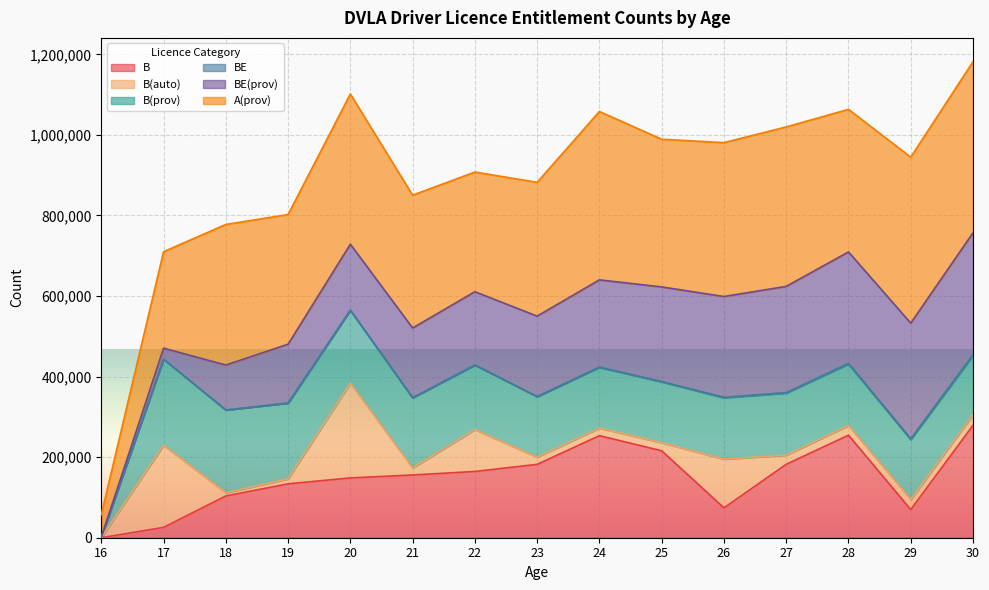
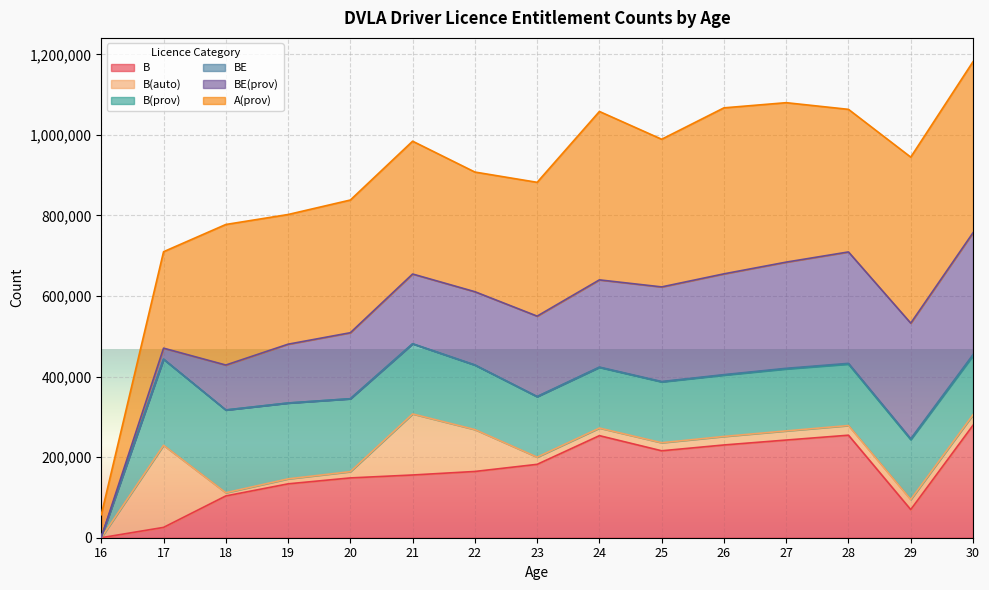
B(auto), 20: 240,000 -> 20,000
A(prov), 20: 370,000 -> 330,000
B(auto), 21: 20,000 -> 150,000
B, 26: 70,000 -> 230,000
B(auto), 26: 120,000 -> 20,000
A(prov), 26: 380,000 -> 410,000
B, 27: 180,000 -> 240,000
